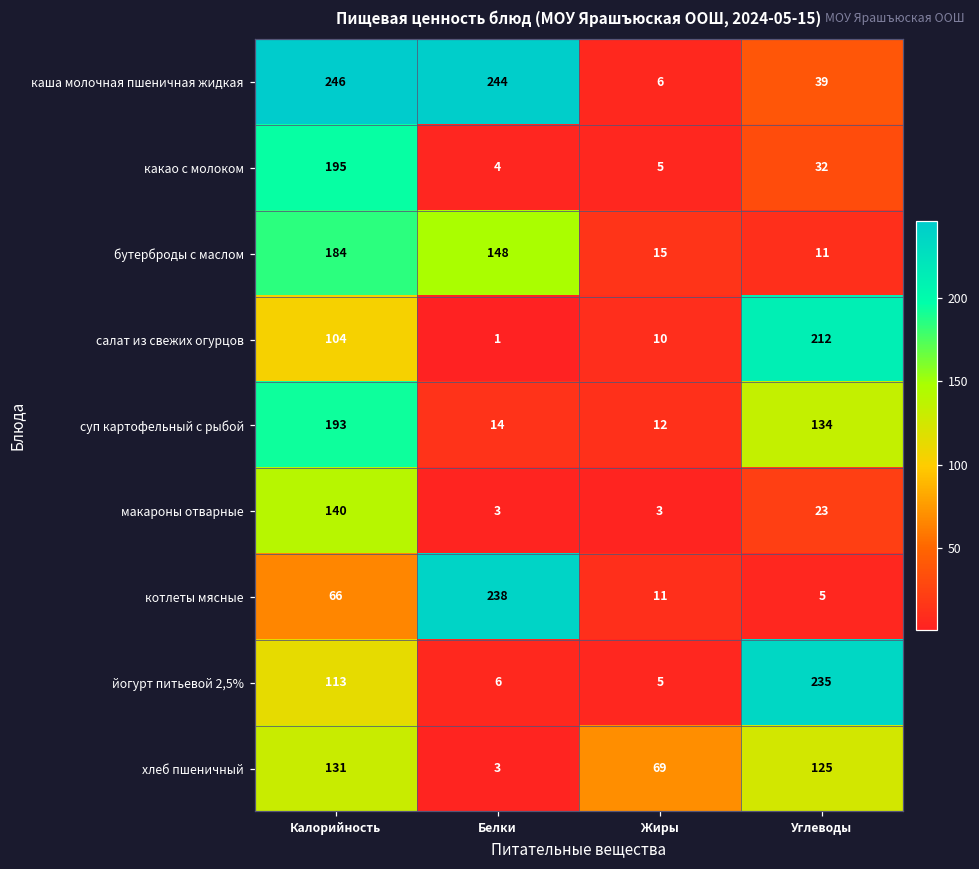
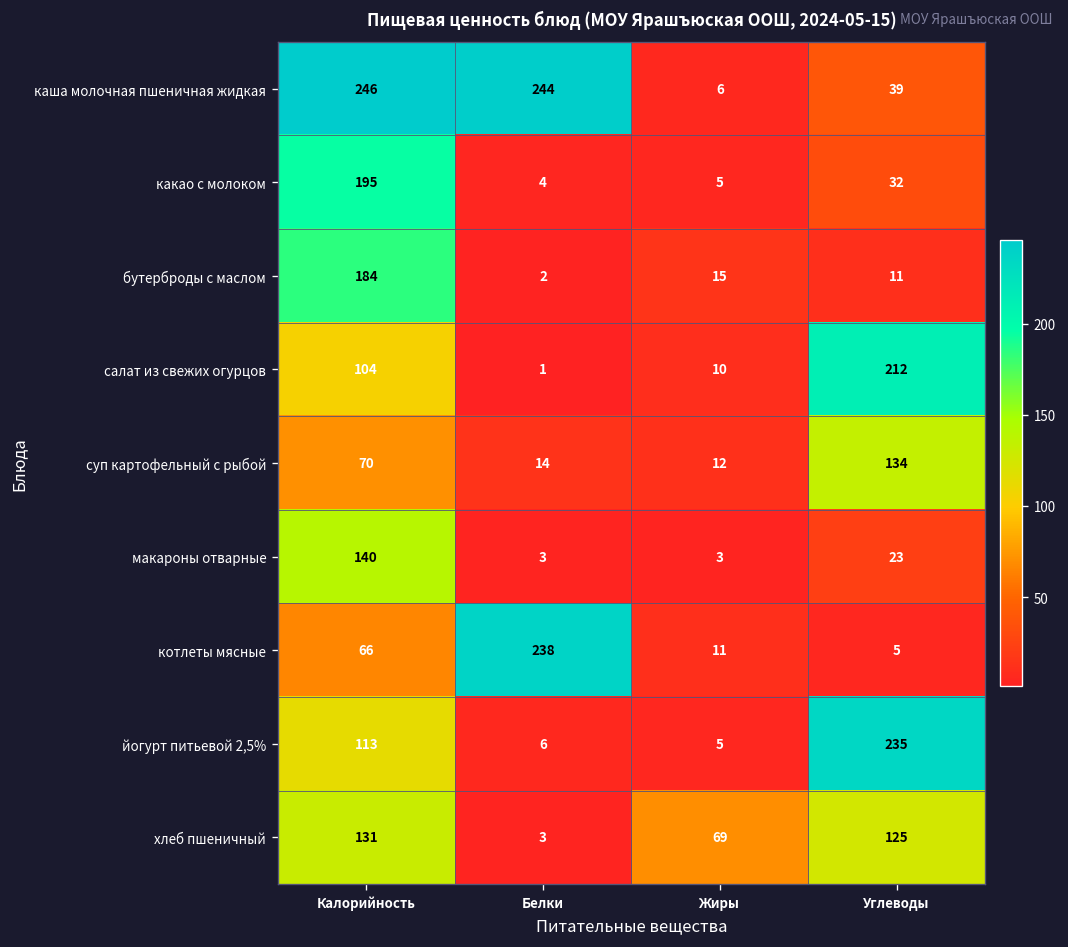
бутерброды с маслом, Белки: 148 -> 2
суп картофельный с рыбой, Калорийность: 193 -> 70
